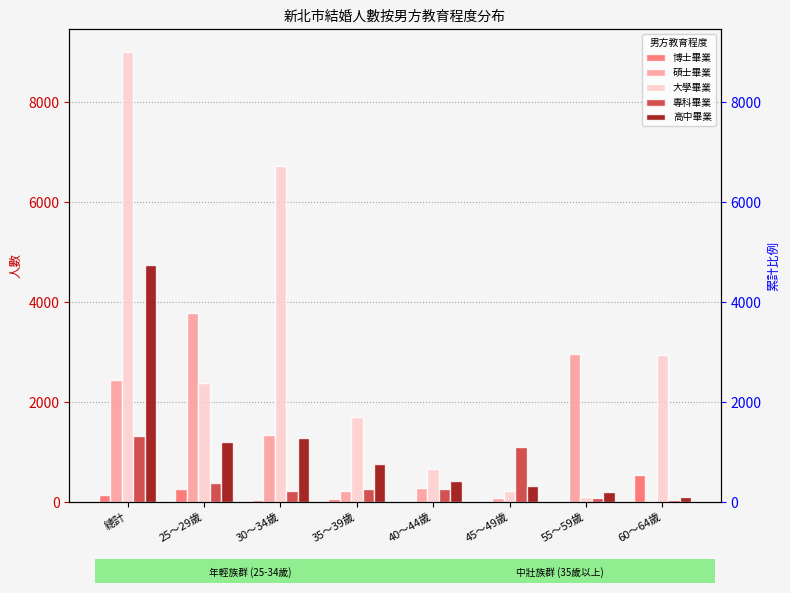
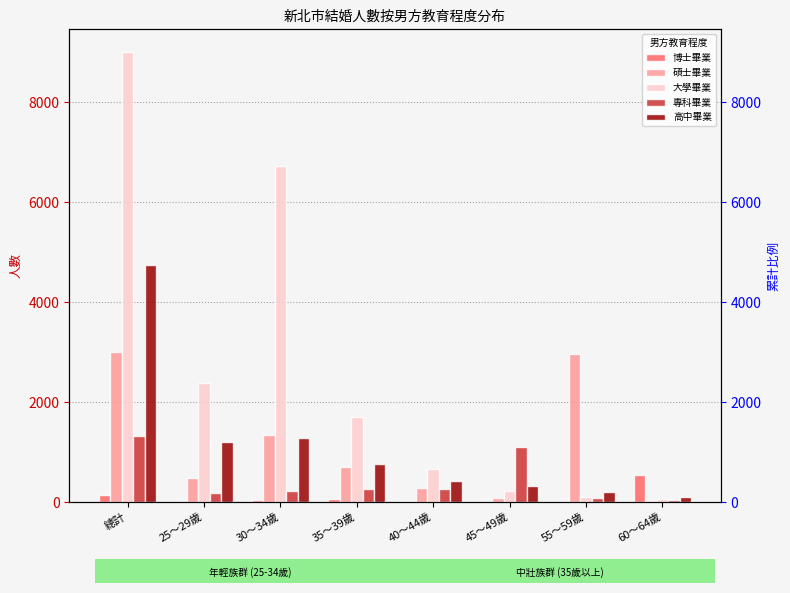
碩士畢業, 總計: 2400 -> 3000
博士畢業, 25～29歲: 300 -> 0
碩士畢業, 25～29歲: 3800 -> 500
專科畢業, 25～29歲: 400 -> 200
碩士畢業, 35～39歲: 200 -> 700
大學畢業, 60～64歲: 2900 -> 100
